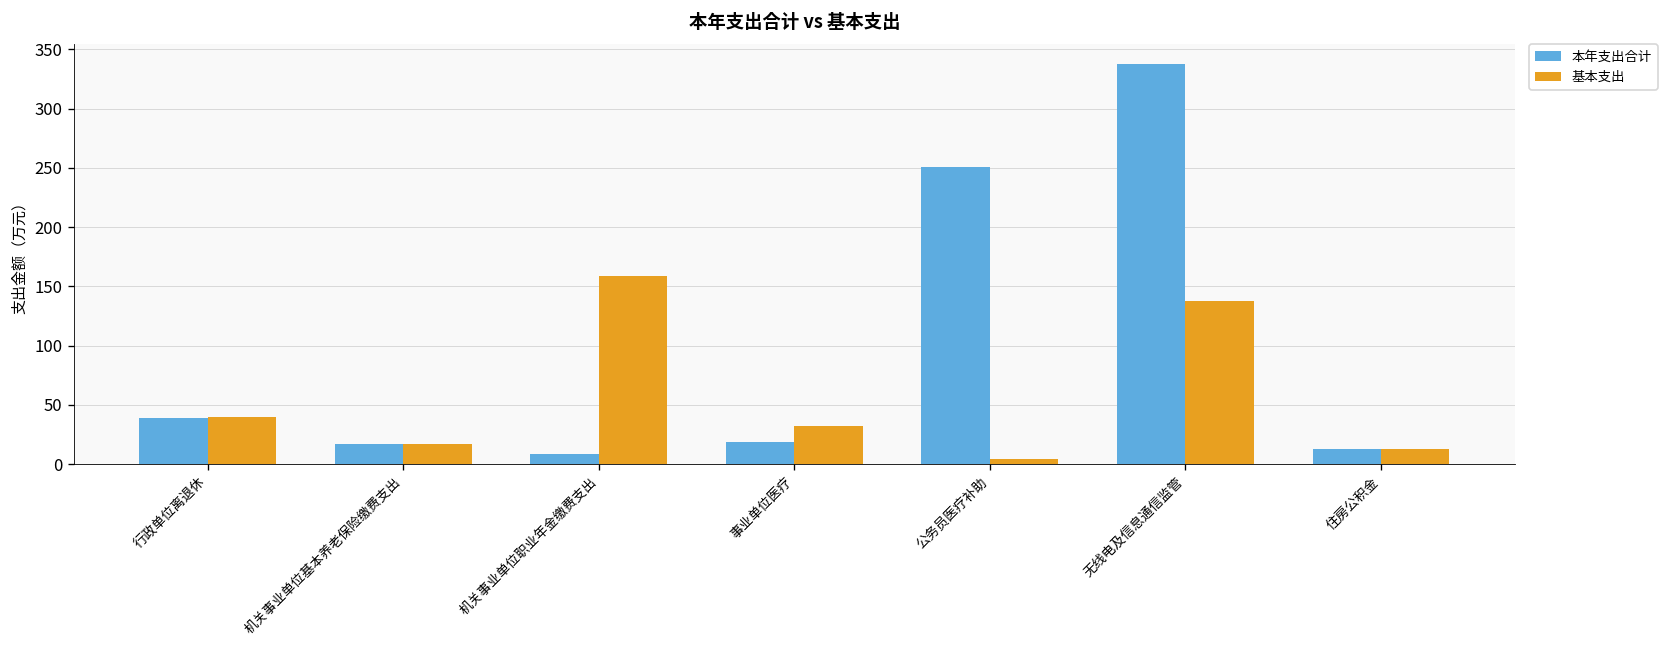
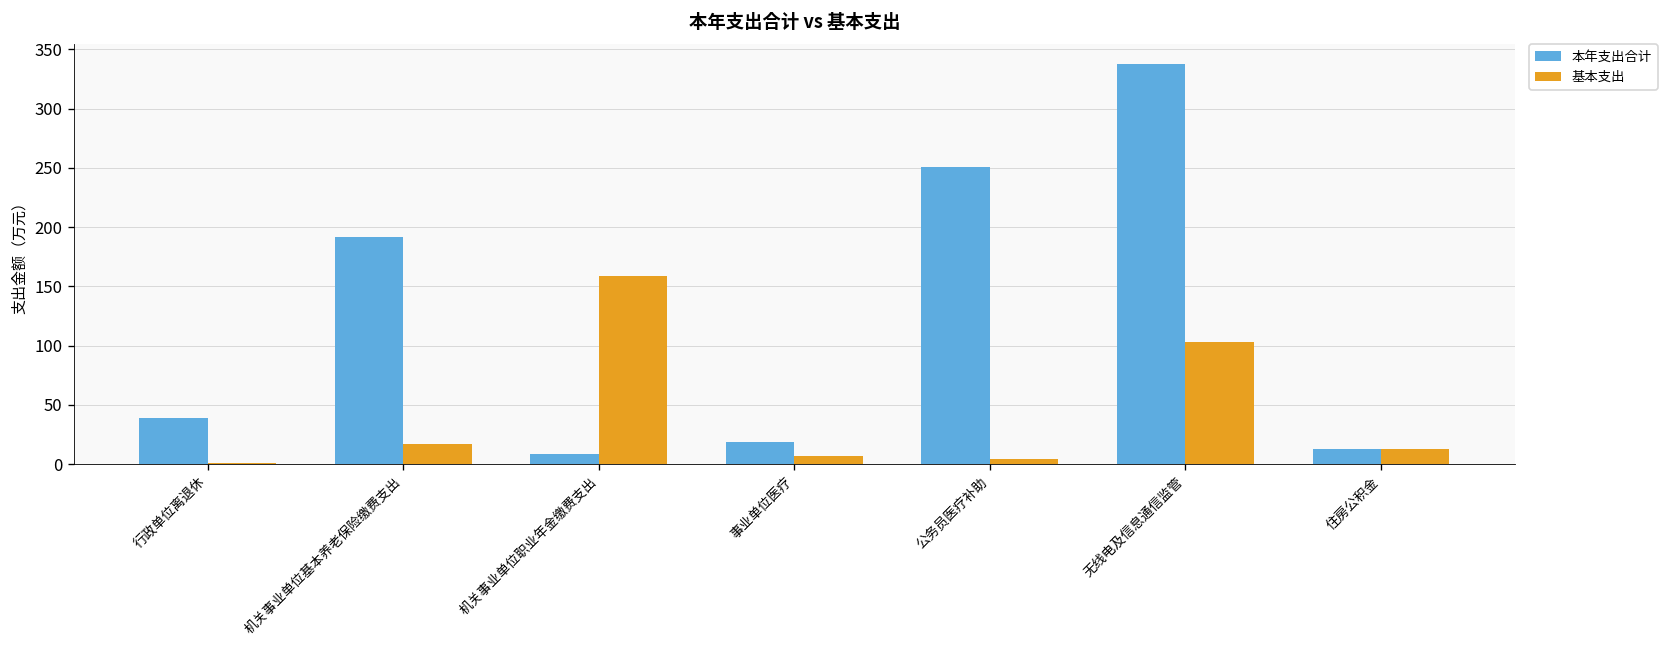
基本支出, 行政单位离退休: 40 -> 0
本年支出合计, 机关事业单位基本养老保险缴费支出: 20 -> 190
基本支出, 事业单位医疗: 30 -> 10
基本支出, 无线电及信息通信监管: 140 -> 100
